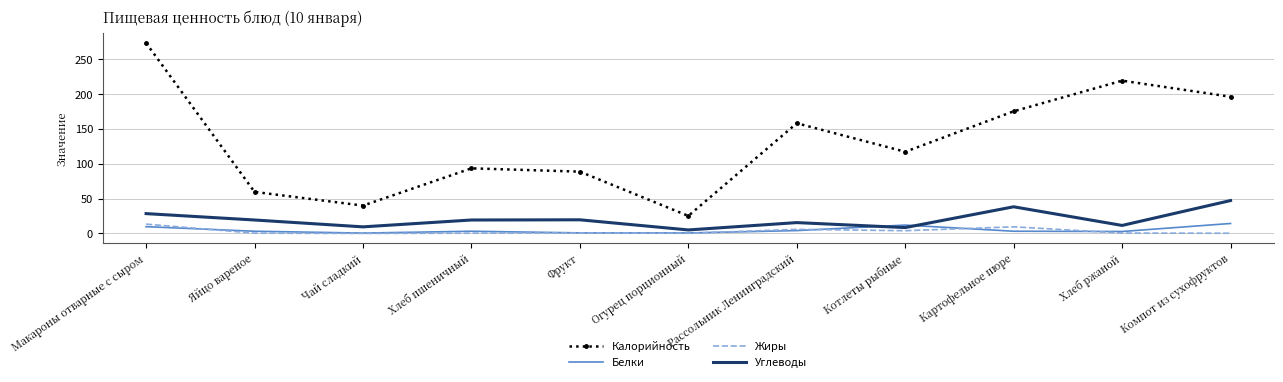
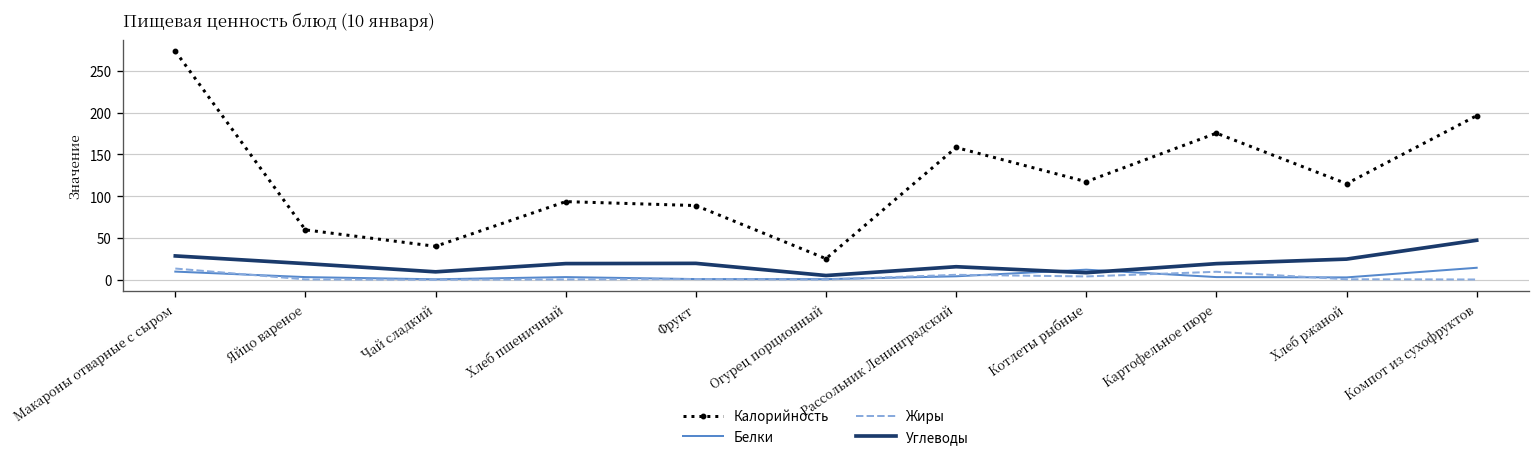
Углеводы, Картофельное пюре: 40 -> 20
Калорийность, Хлеб ржаной: 220 -> 110
Углеводы, Хлеб ржаной: 10 -> 20
